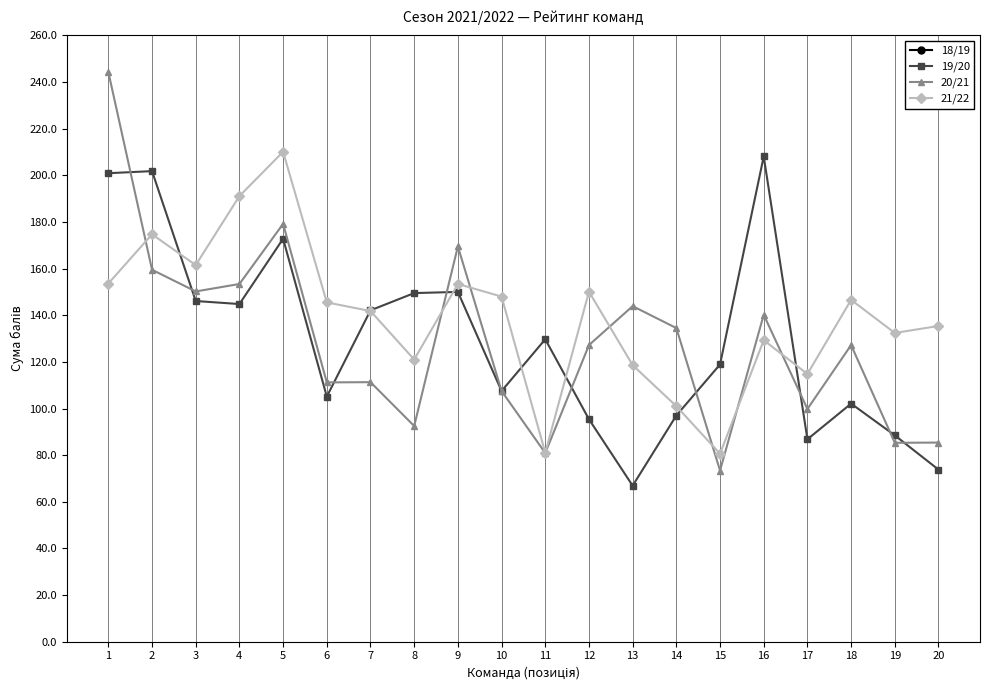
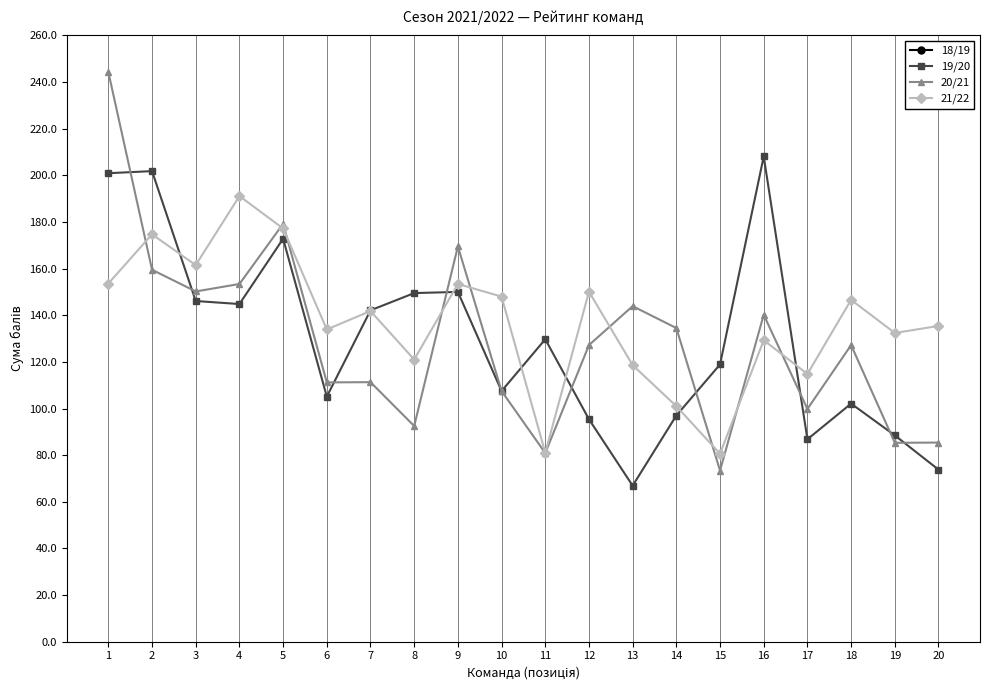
21/22, 5: 210 -> 177
21/22, 6: 146 -> 134
